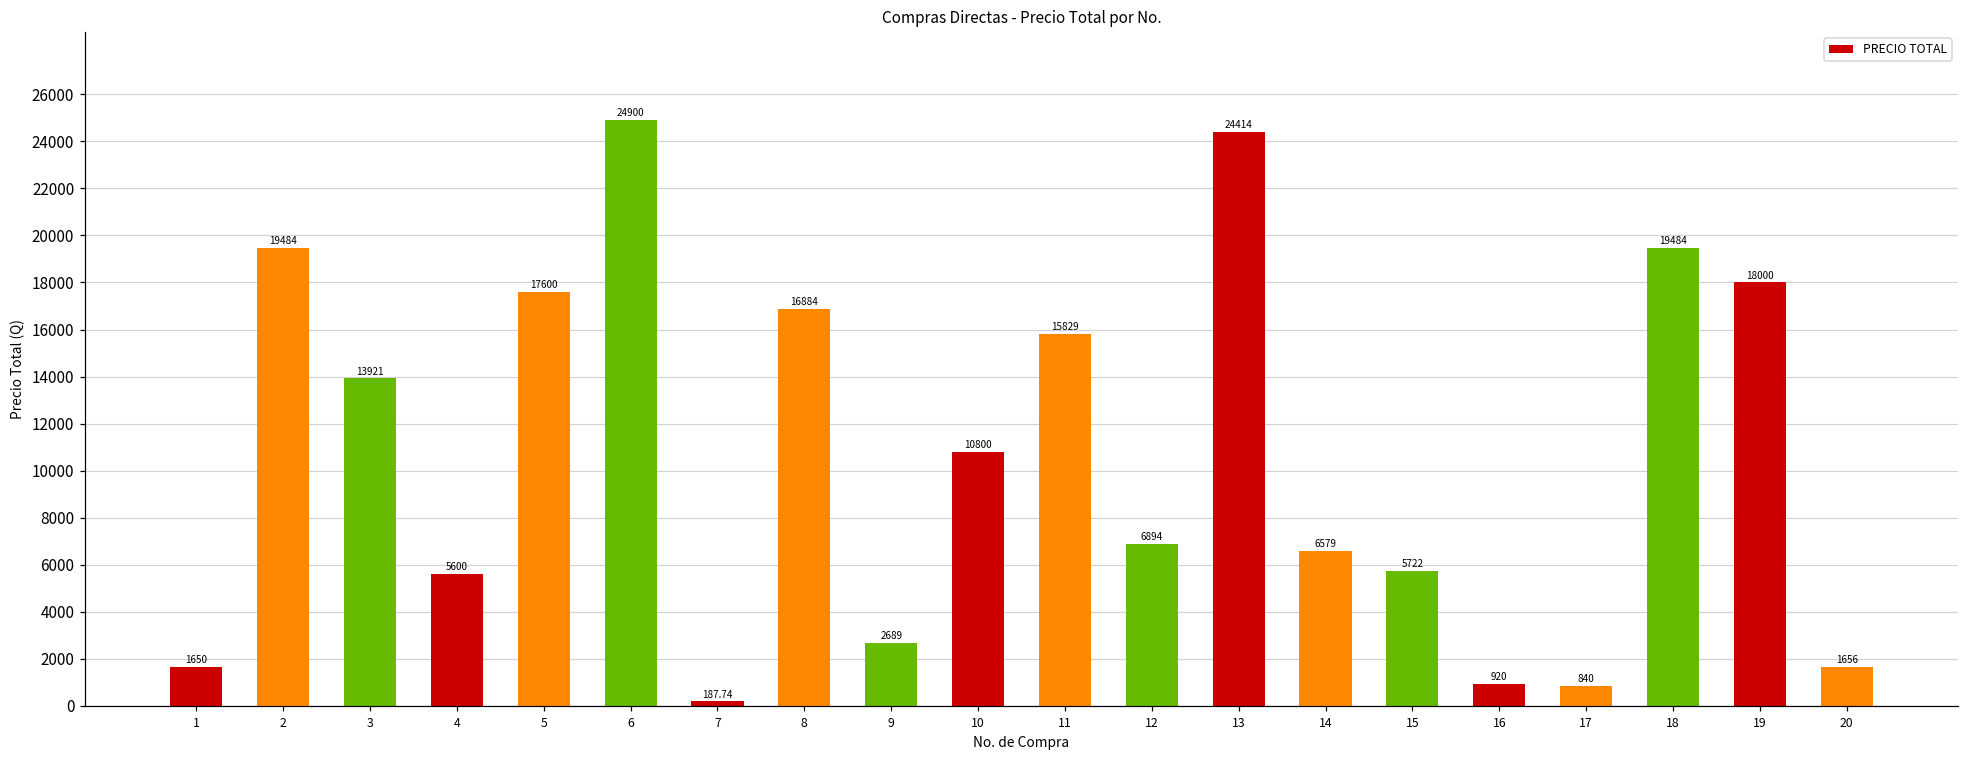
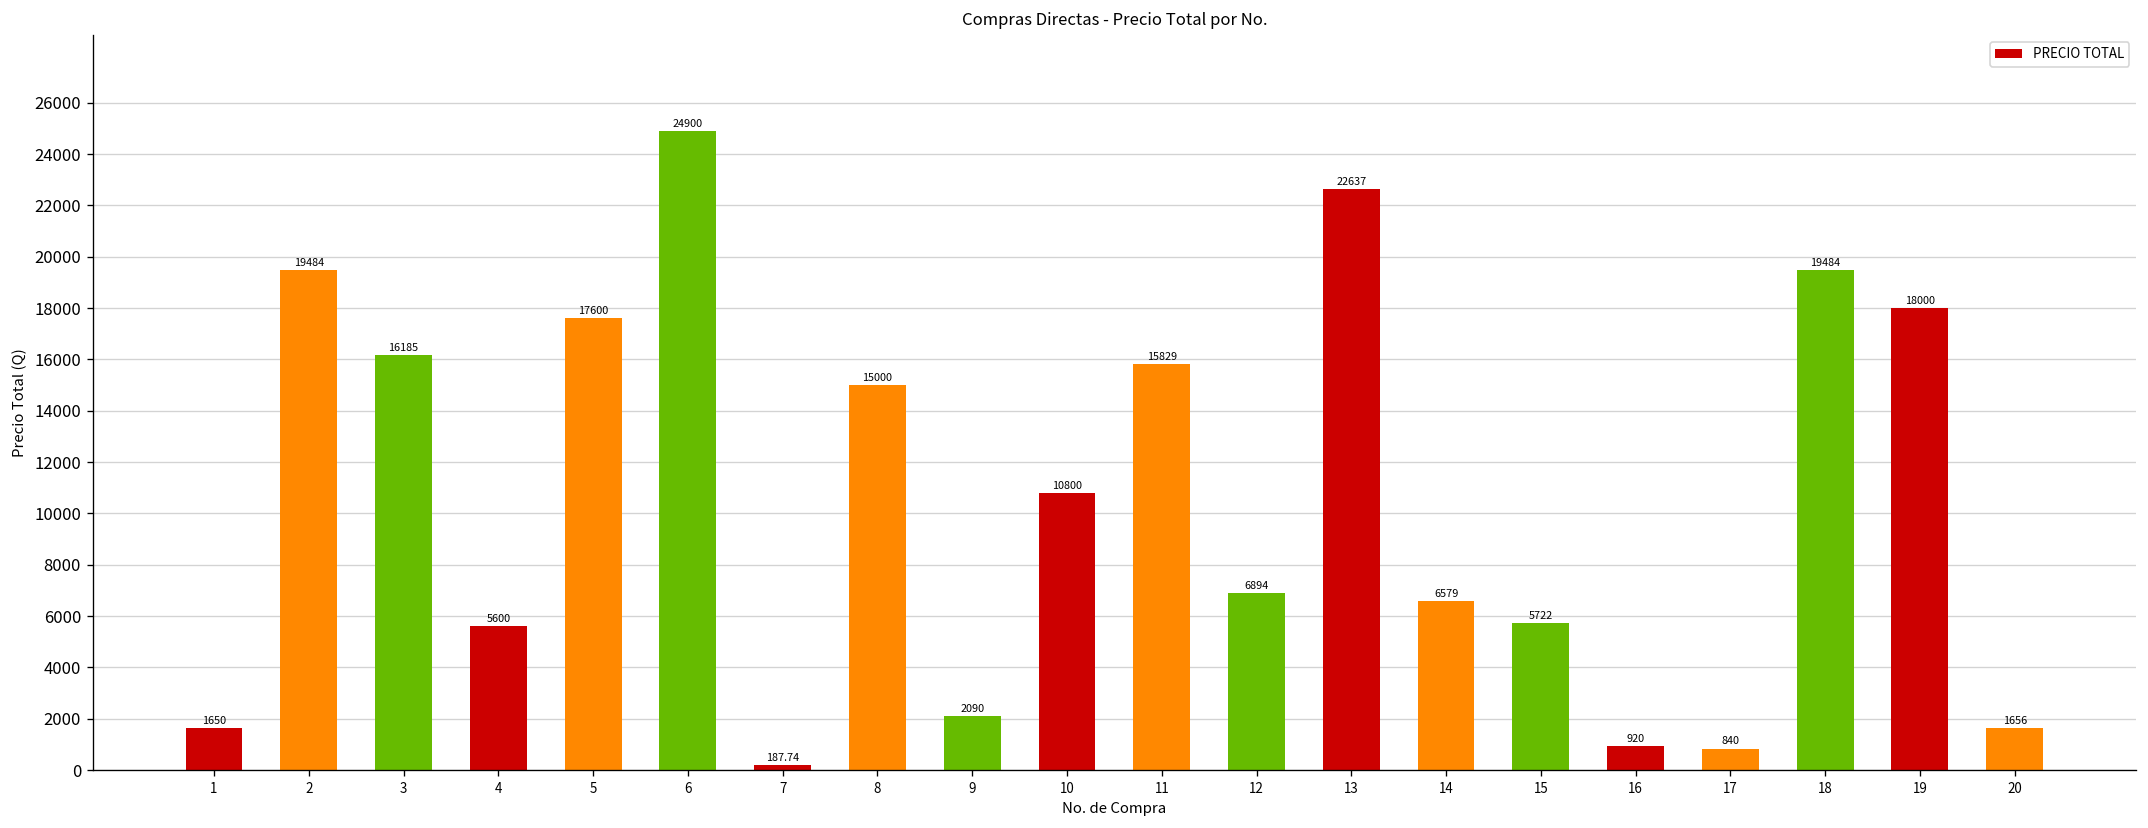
3: 13921 -> 16185
8: 16884 -> 15000
9: 2689 -> 2090
13: 24414 -> 22637
